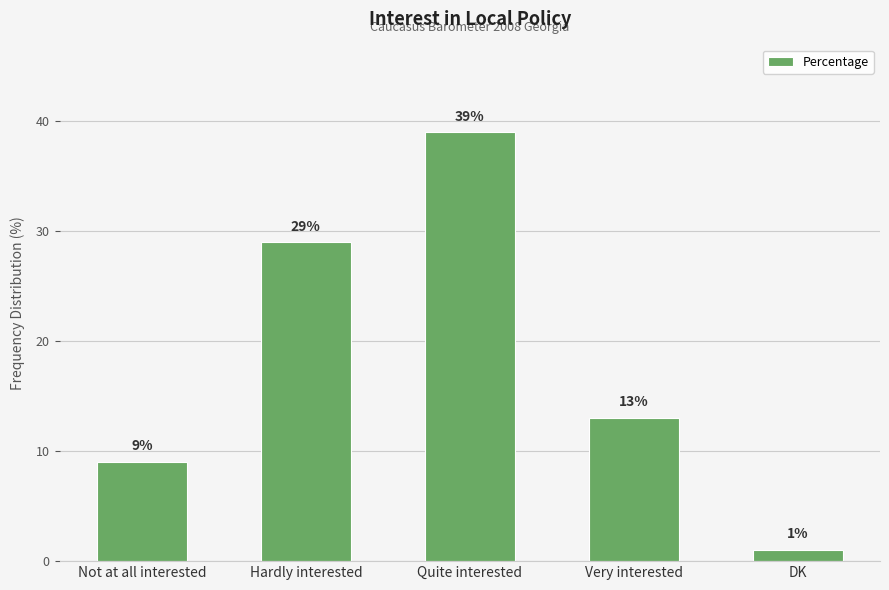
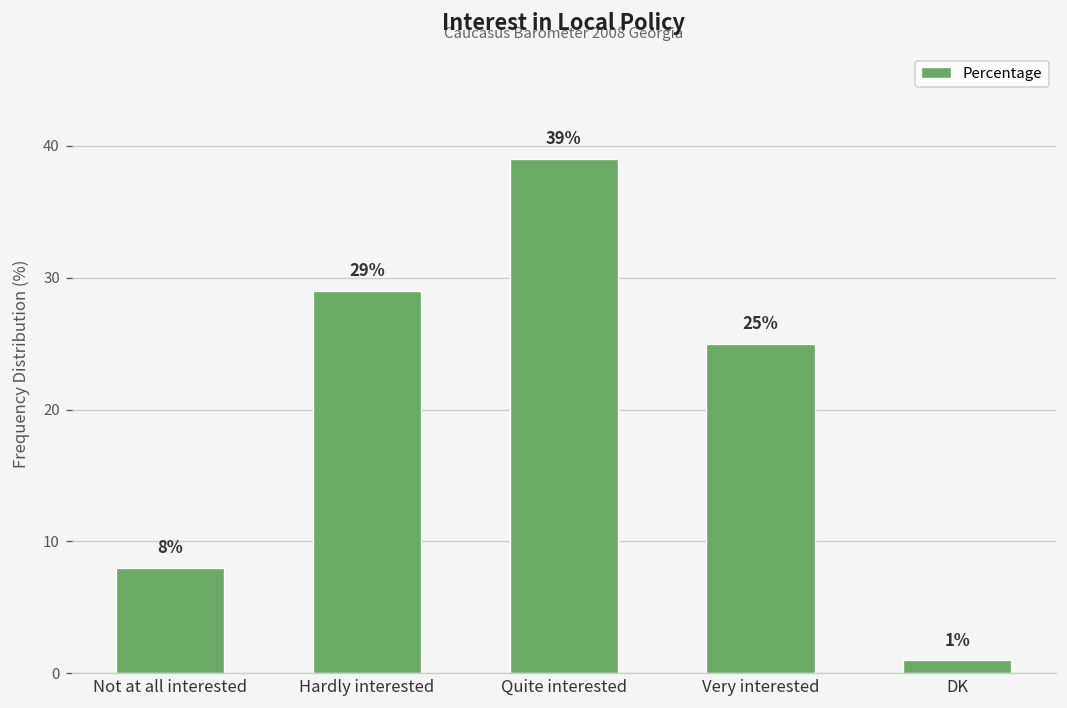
Not at all interested: 9% -> 8%
Very interested: 13% -> 25%
